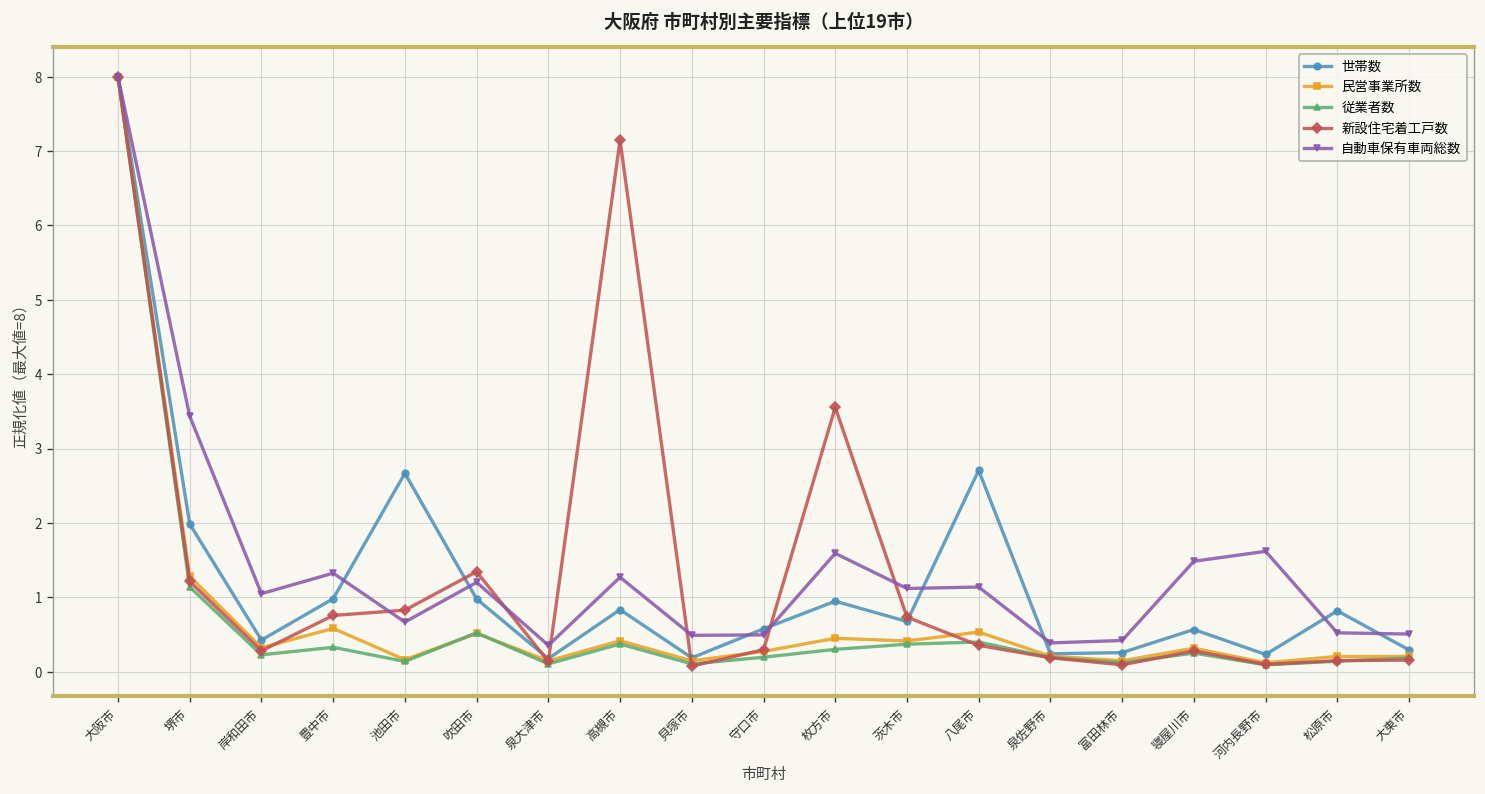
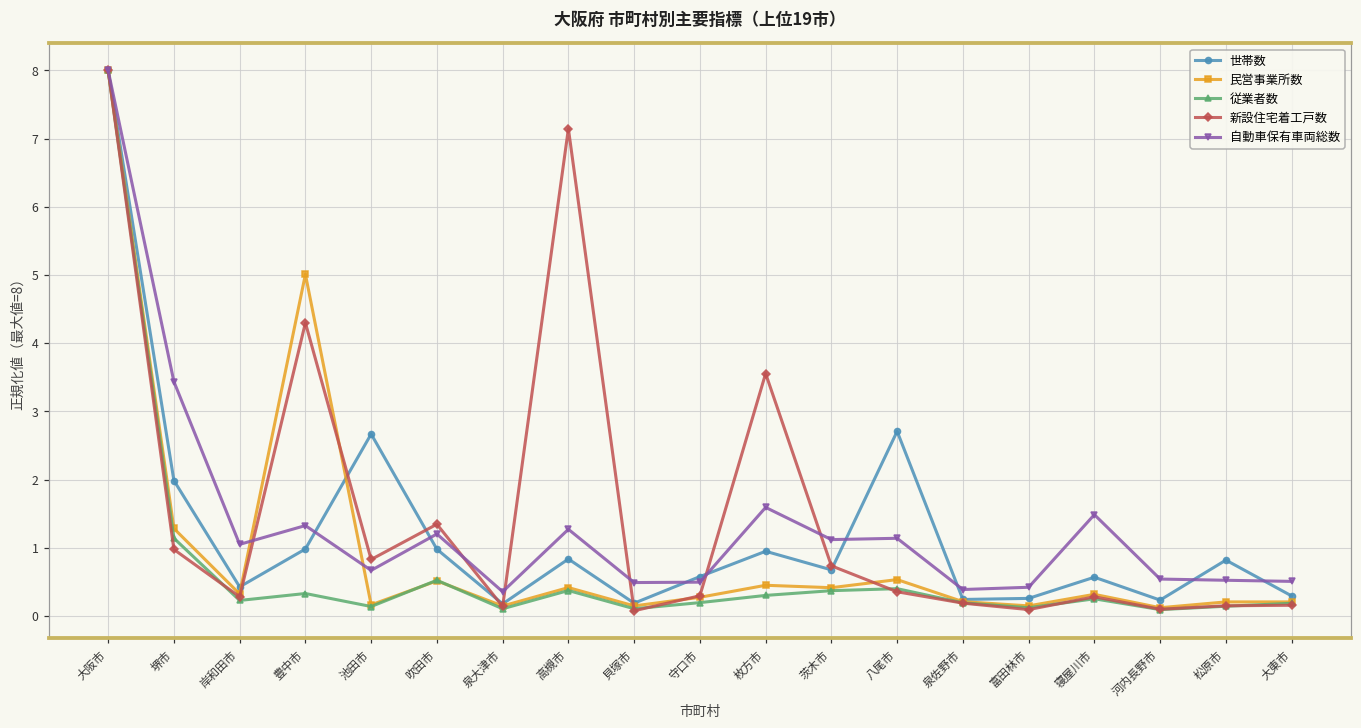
新設住宅着工戸数, 堺市: 1.2 -> 1.0
民営事業所数, 豊中市: 0.6 -> 5.0
新設住宅着工戸数, 豊中市: 0.8 -> 4.3
自動車保有車両総数, 河内長野市: 1.6 -> 0.5
